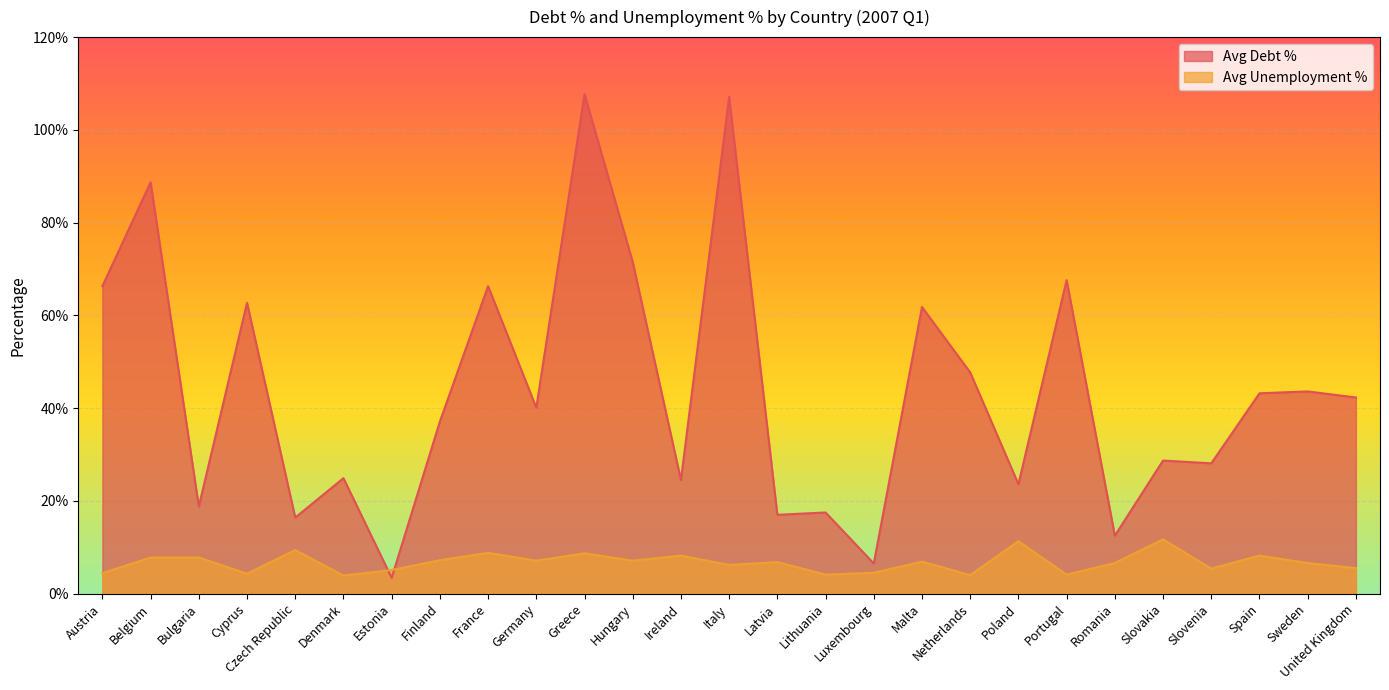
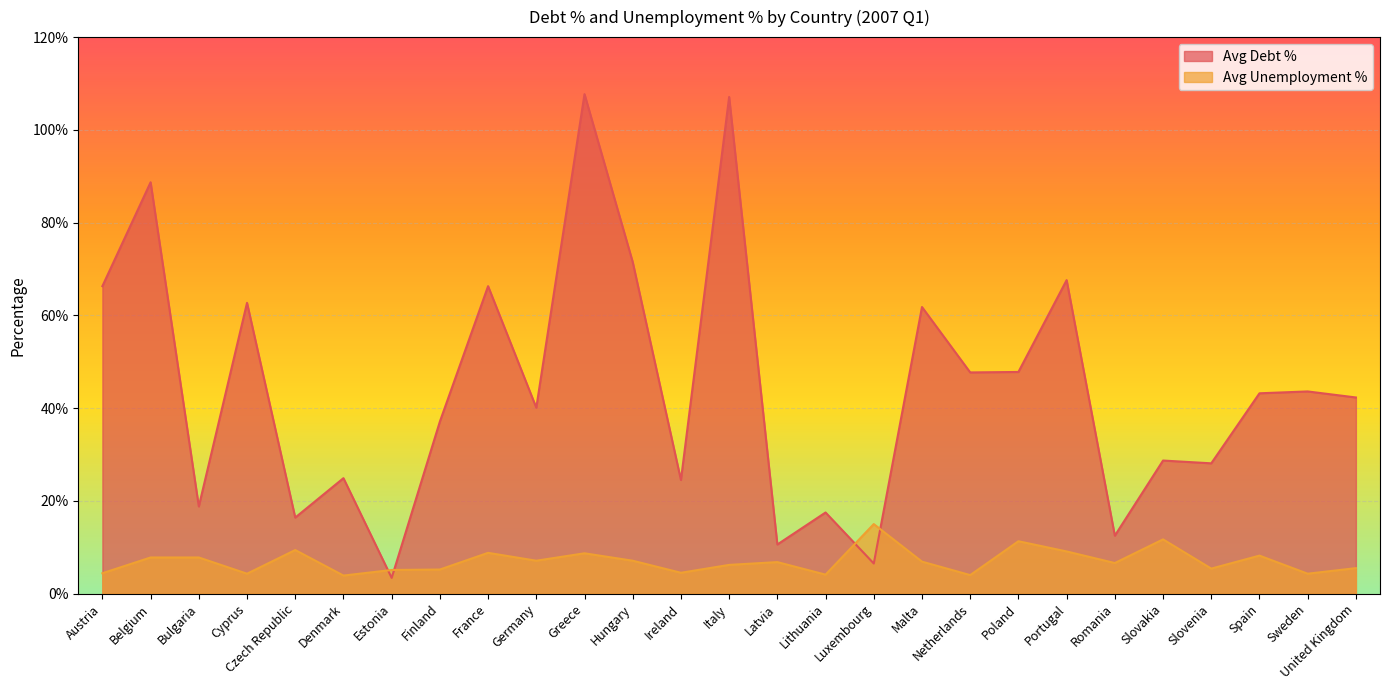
Avg Unemployment %, Finland: 7% -> 5%
Avg Unemployment %, Ireland: 8% -> 5%
Avg Debt %, Latvia: 17% -> 11%
Avg Unemployment %, Luxembourg: 5% -> 15%
Avg Debt %, Poland: 24% -> 48%
Avg Unemployment %, Portugal: 4% -> 9%
Avg Unemployment %, Sweden: 7% -> 4%
